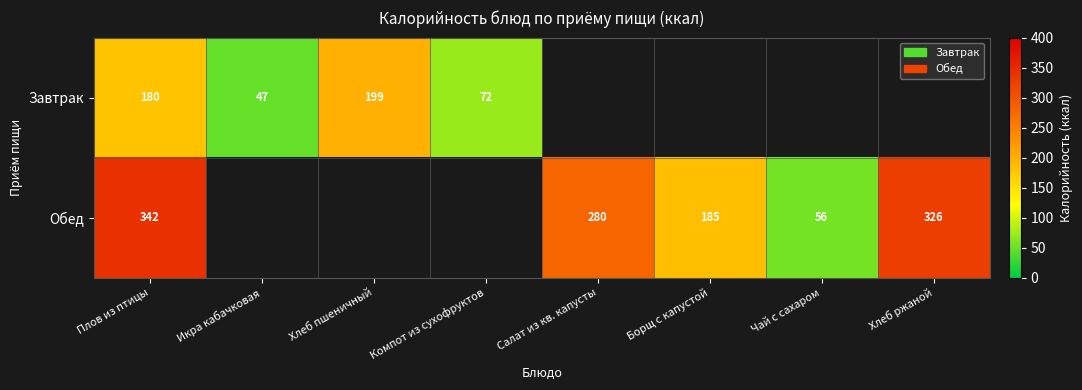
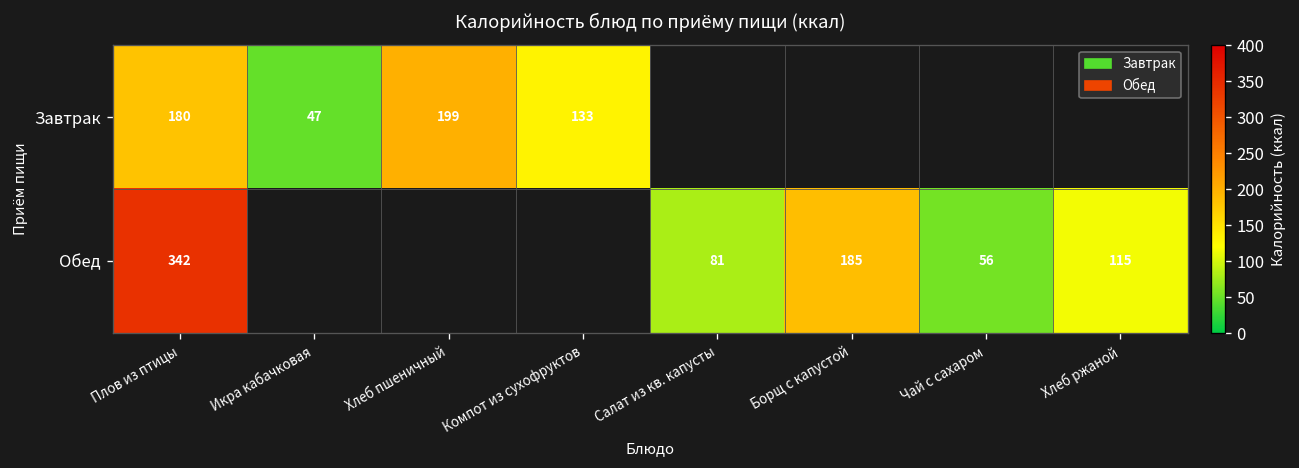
Завтрак, Компот из сухофруктов: 72 -> 133
Обед, Салат из кв. капусты: 280 -> 81
Обед, Хлеб ржаной: 326 -> 115
